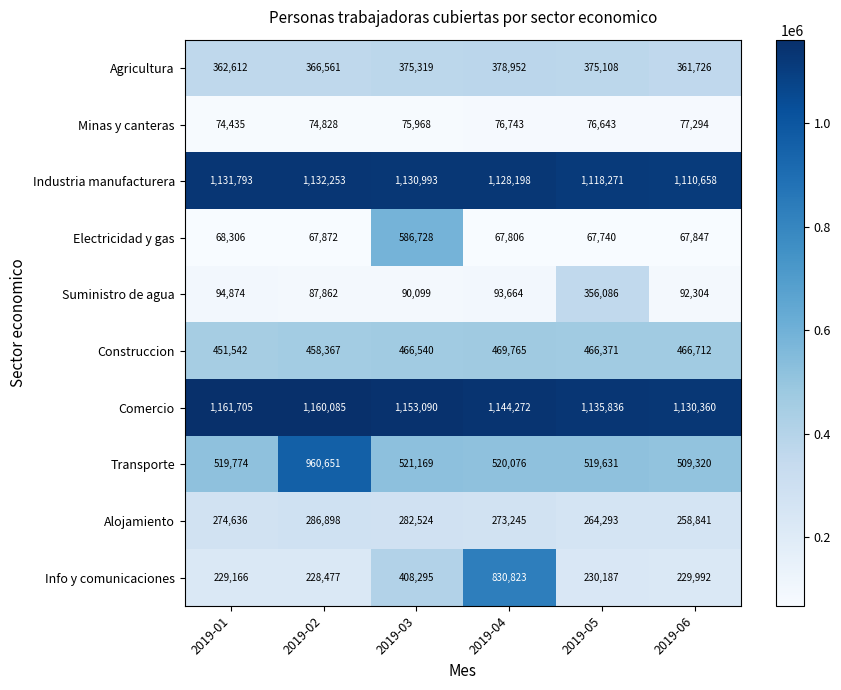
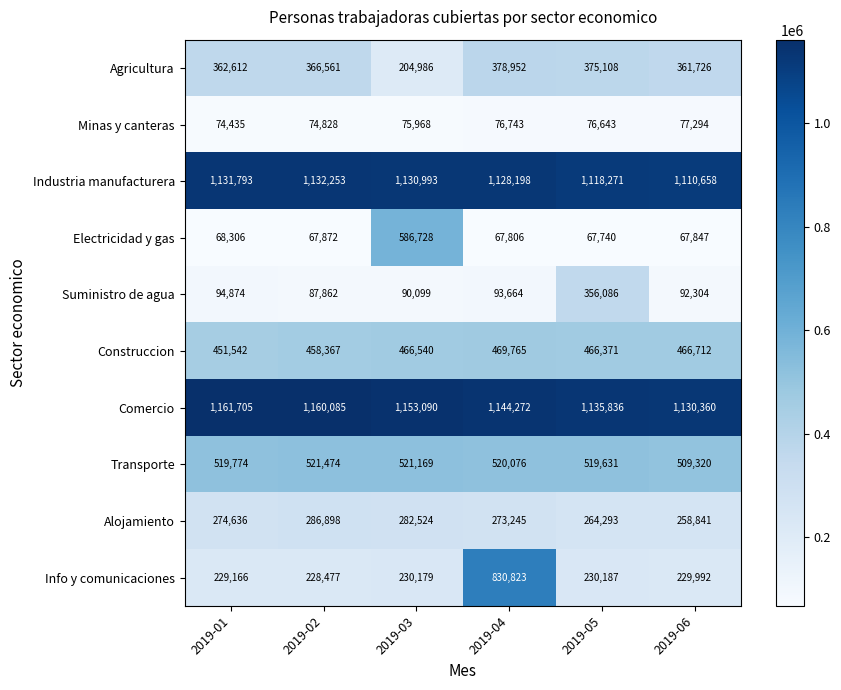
Agricultura, 2019-03: 375,319 -> 204,986
Transporte, 2019-02: 960,651 -> 521,474
Info y comunicaciones, 2019-03: 408,295 -> 230,179
